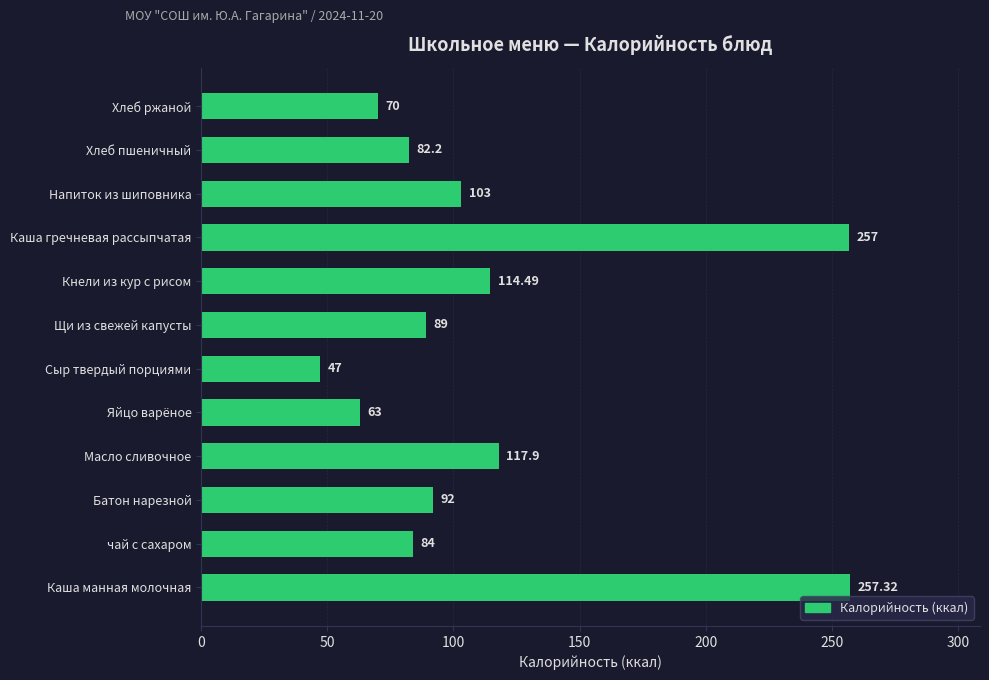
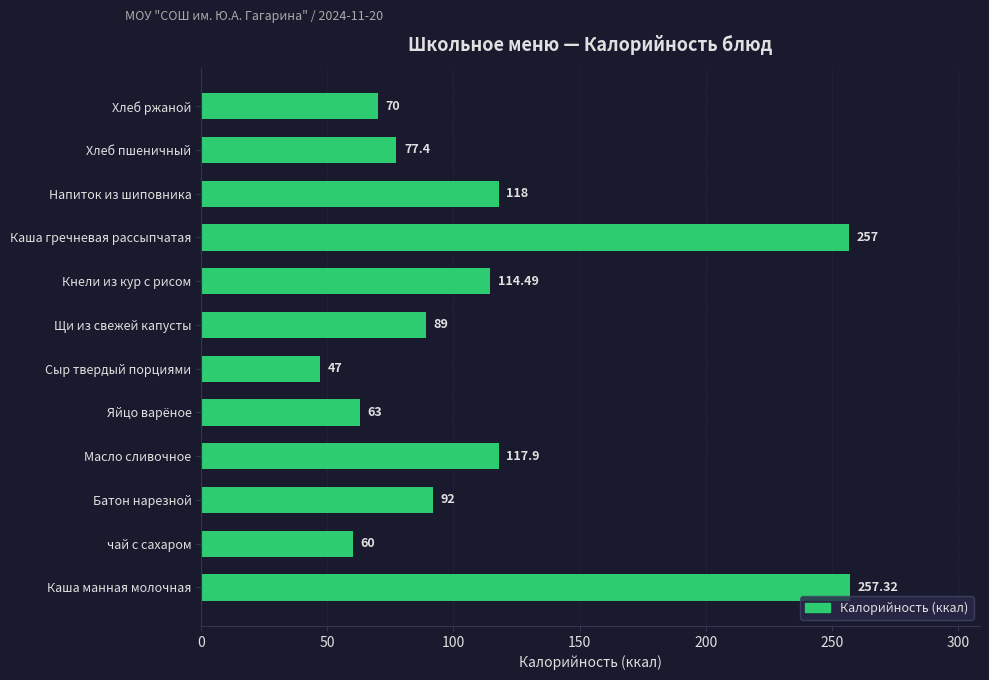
Хлеб пшеничный: 82.2 -> 77.4
Напиток из шиповника: 103 -> 118
чай с сахаром: 84 -> 60
